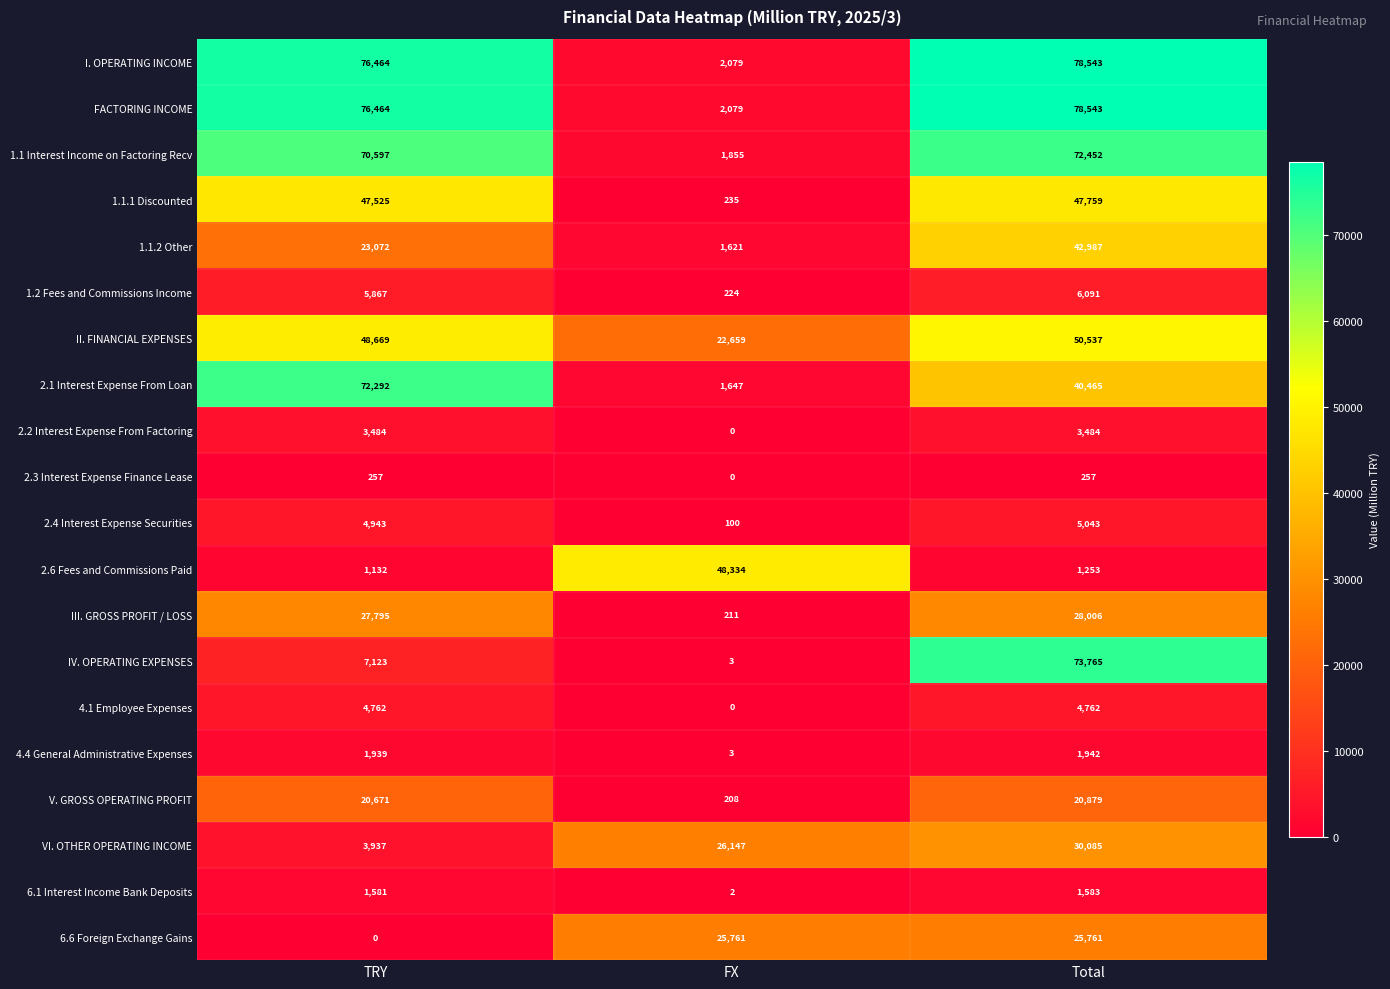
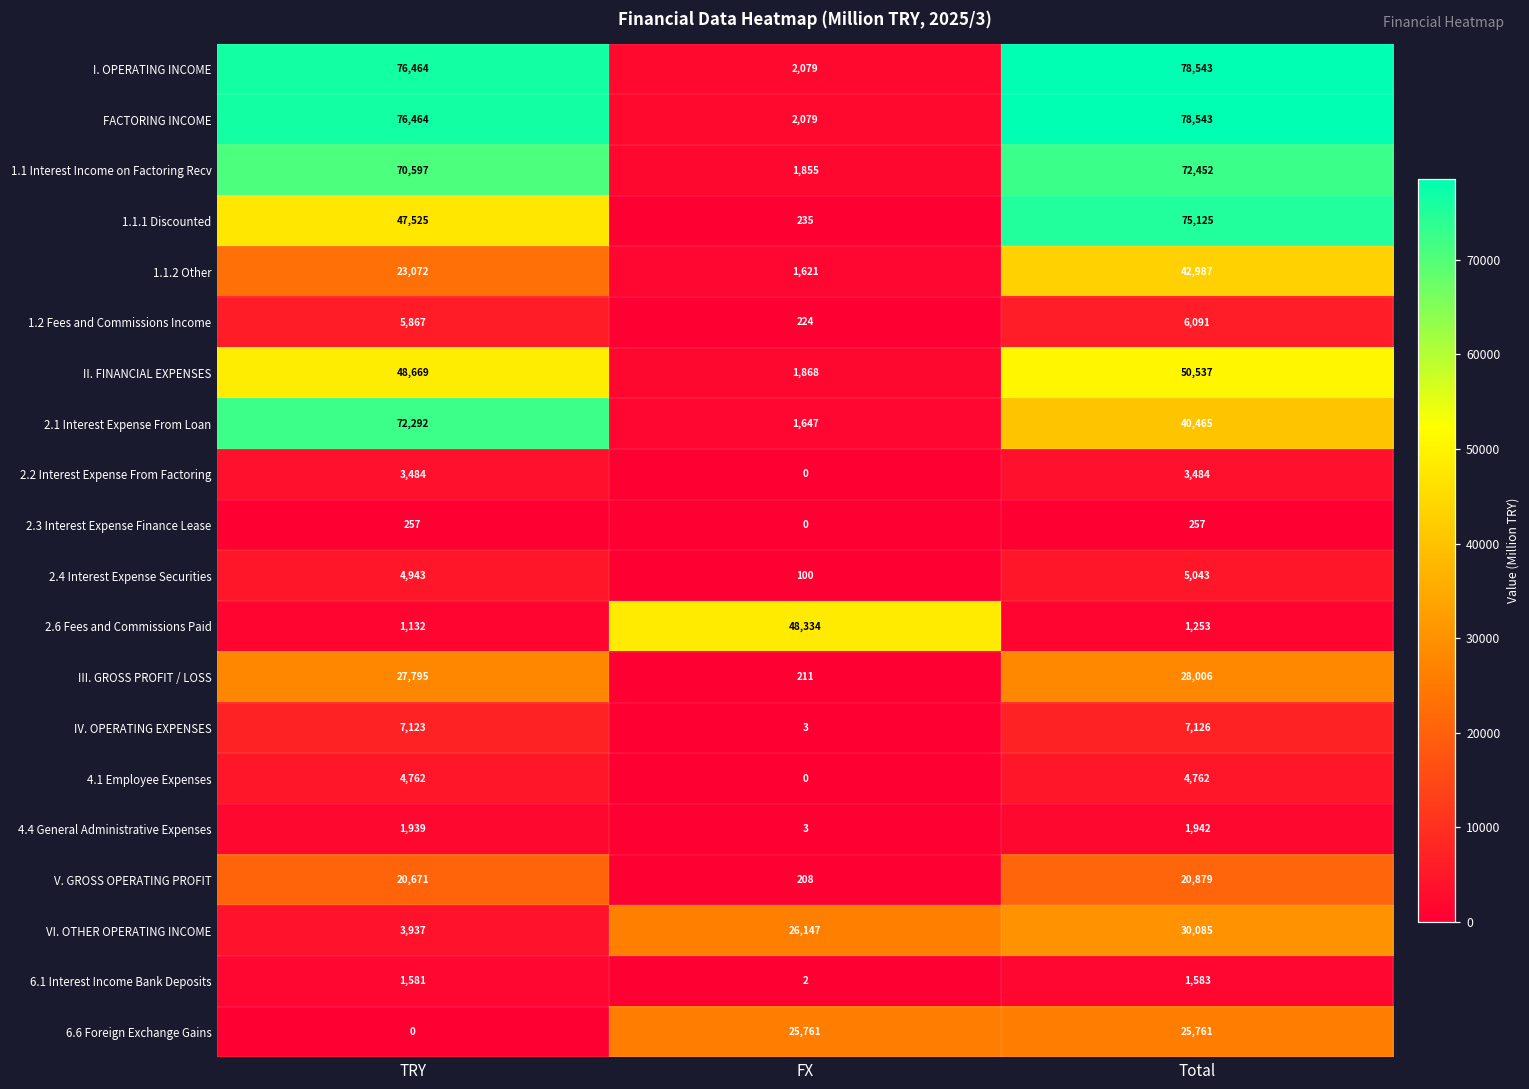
1.1.1 Discounted, Total: 47,759 -> 75,125
II. FINANCIAL EXPENSES, FX: 22,659 -> 1,868
IV. OPERATING EXPENSES, Total: 73,765 -> 7,126
